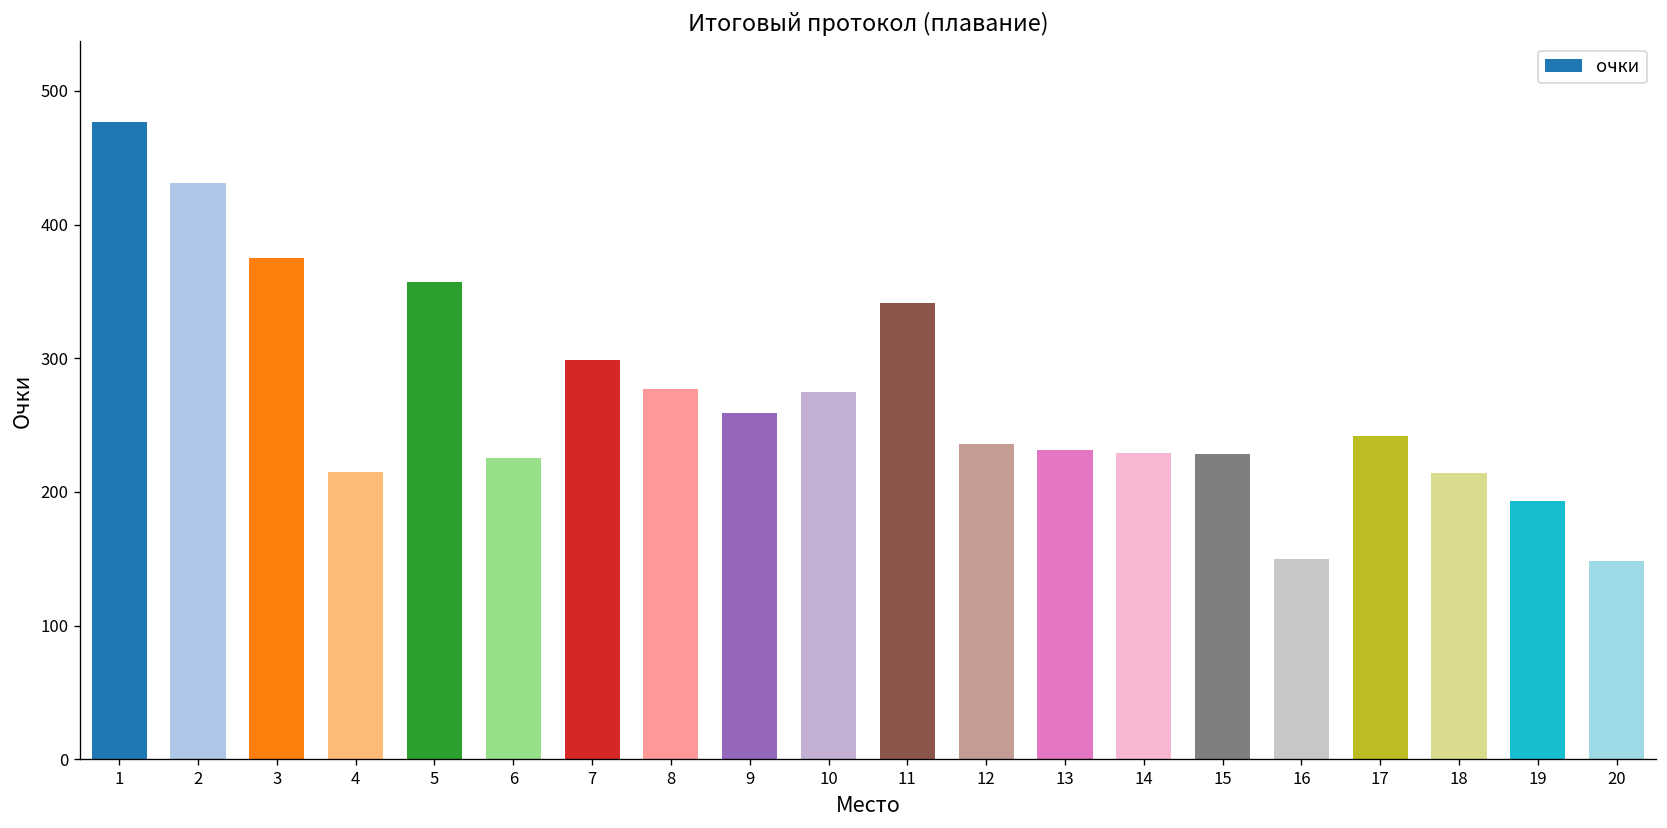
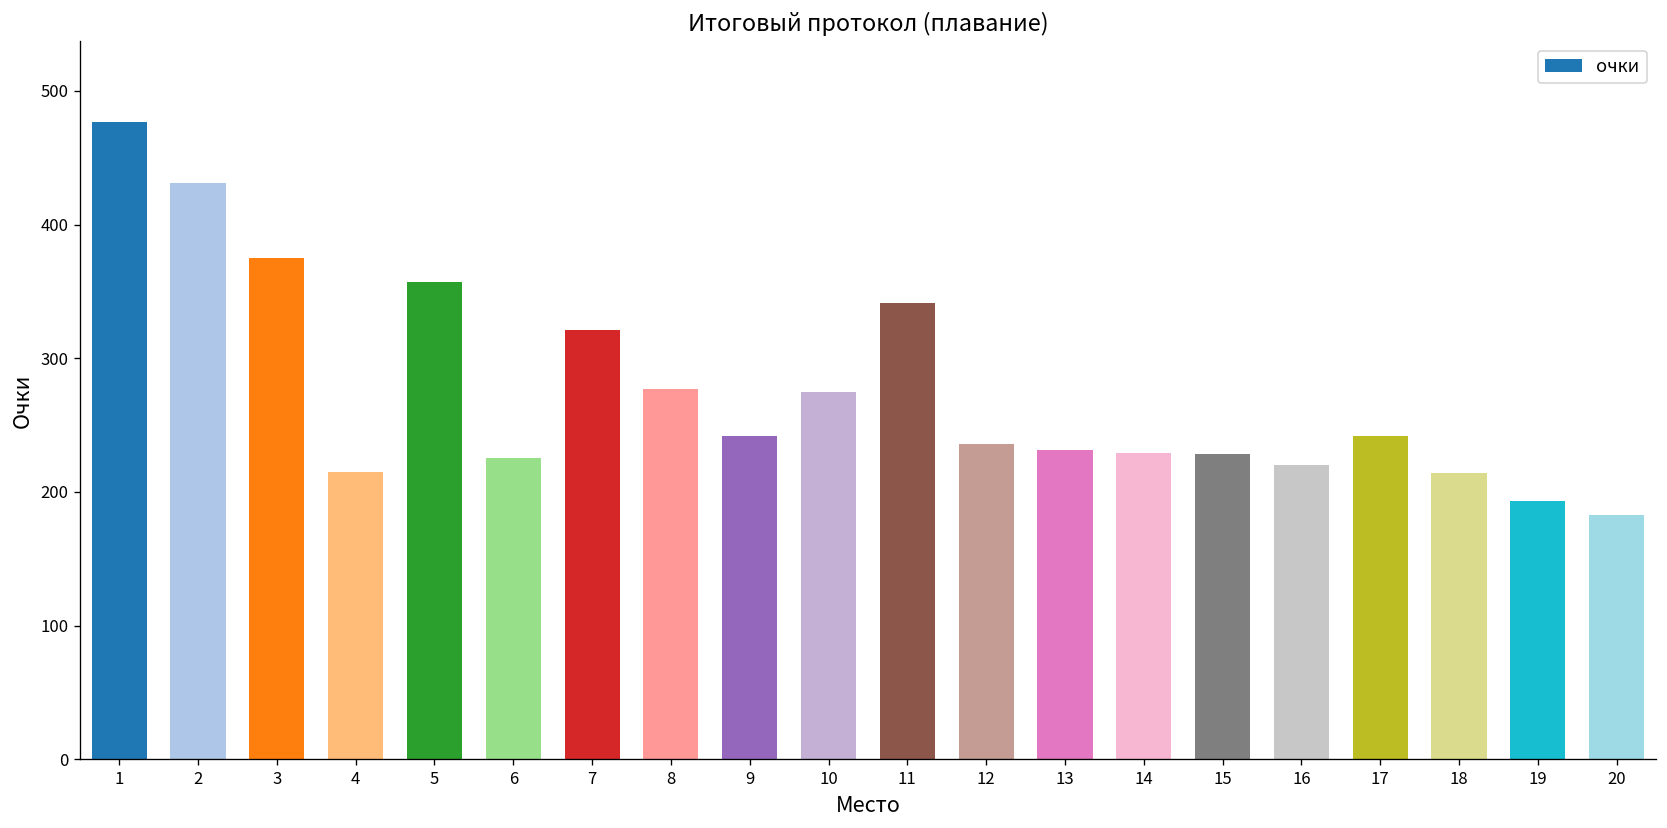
7: 299 -> 321
9: 259 -> 242
16: 150 -> 220
20: 148 -> 183
